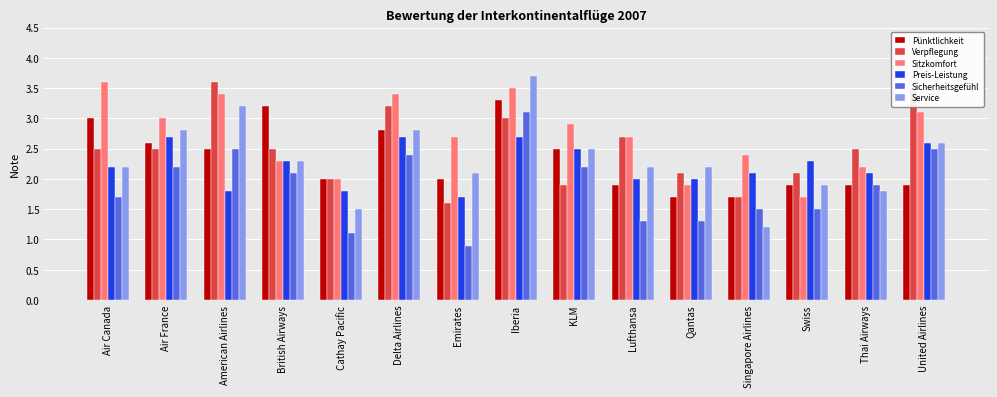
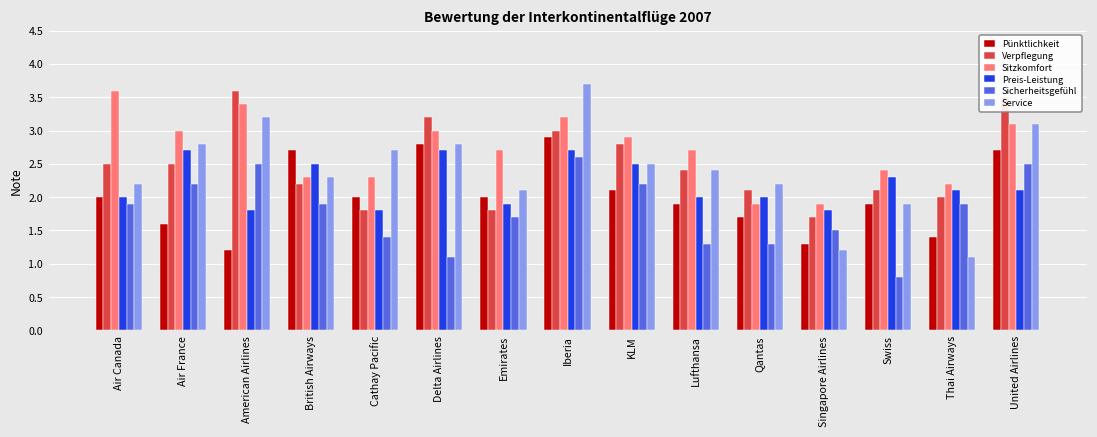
Pünktlichkeit, Air Canada: 3 -> 2
Preis-Leistung, Air Canada: 2.2 -> 2.0
Sicherheitsgefühl, Air Canada: 1.7 -> 1.9
Pünktlichkeit, Air France: 2.6 -> 1.6
Pünktlichkeit, American Airlines: 2.5 -> 1.2
Pünktlichkeit, British Airways: 3.2 -> 2.7
Verpflegung, British Airways: 2.5 -> 2.2
Preis-Leistung, British Airways: 2.3 -> 2.5
Sicherheitsgefühl, British Airways: 2.1 -> 1.9
Verpflegung, Cathay Pacific: 2.0 -> 1.8
Sitzkomfort, Cathay Pacific: 2.0 -> 2.3
Sicherheitsgefühl, Cathay Pacific: 1.1 -> 1.4
Service, Cathay Pacific: 1.5 -> 2.7
Sitzkomfort, Delta Airlines: 3.4 -> 3.0
Sicherheitsgefühl, Delta Airlines: 2.4 -> 1.1
Verpflegung, Emirates: 1.6 -> 1.8
Preis-Leistung, Emirates: 1.7 -> 1.9
Sicherheitsgefühl, Emirates: 0.9 -> 1.7
Pünktlichkeit, Iberia: 3.3 -> 2.9
Sitzkomfort, Iberia: 3.5 -> 3.2
Sicherheitsgefühl, Iberia: 3.1 -> 2.6
Pünktlichkeit, KLM: 2.5 -> 2.1
Verpflegung, KLM: 1.9 -> 2.8
Verpflegung, Lufthansa: 2.7 -> 2.4
Service, Lufthansa: 2.2 -> 2.4
Pünktlichkeit, Singapore Airlines: 1.7 -> 1.3
Sitzkomfort, Singapore Airlines: 2.4 -> 1.9
Preis-Leistung, Singapore Airlines: 2.1 -> 1.8
Sitzkomfort, Swiss: 1.7 -> 2.4
Sicherheitsgefühl, Swiss: 1.5 -> 0.8
Pünktlichkeit, Thai Airways: 1.9 -> 1.4
Verpflegung, Thai Airways: 2.5 -> 2.0
Service, Thai Airways: 1.8 -> 1.1
Pünktlichkeit, United Airlines: 1.9 -> 2.7
Preis-Leistung, United Airlines: 2.6 -> 2.1
Service, United Airlines: 2.6 -> 3.1
